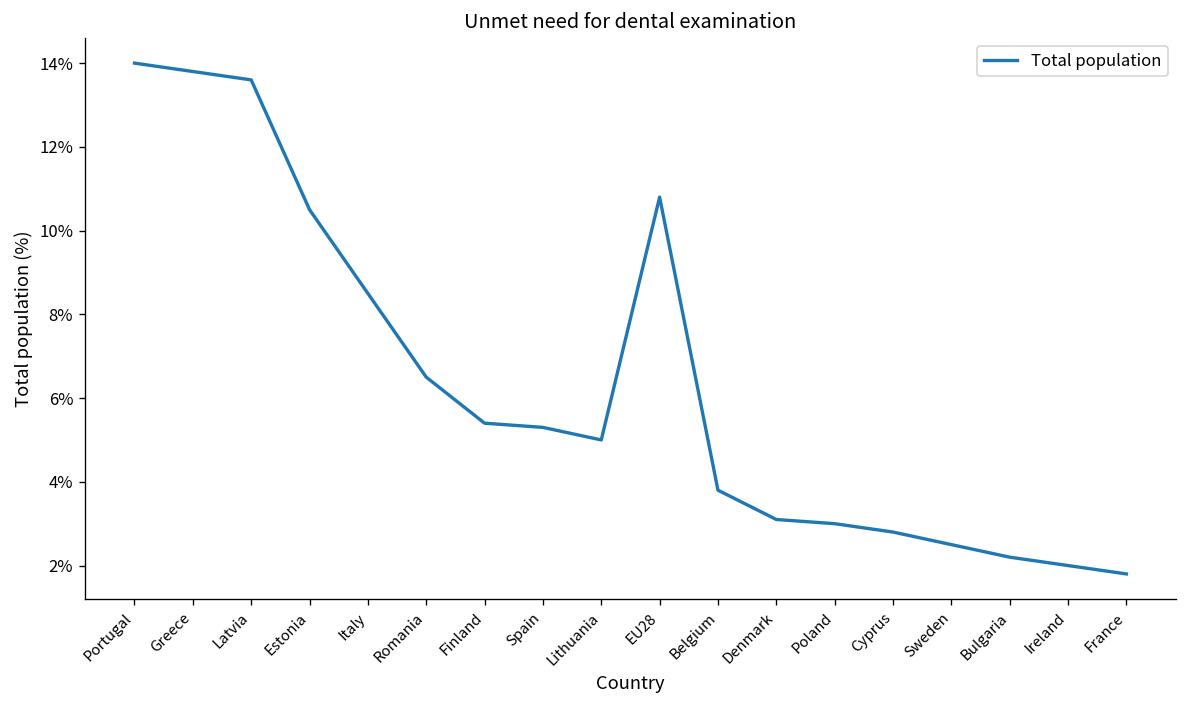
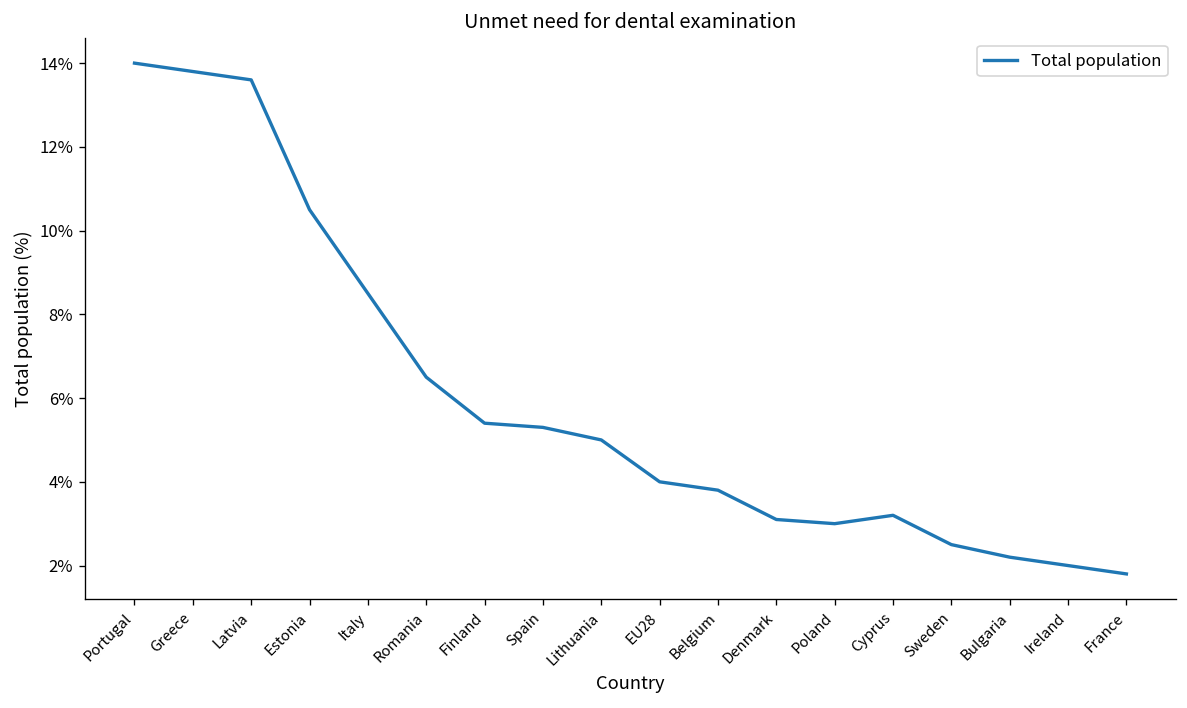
EU28: 10.8% -> 4.0%
Cyprus: 2.8% -> 3.2%
